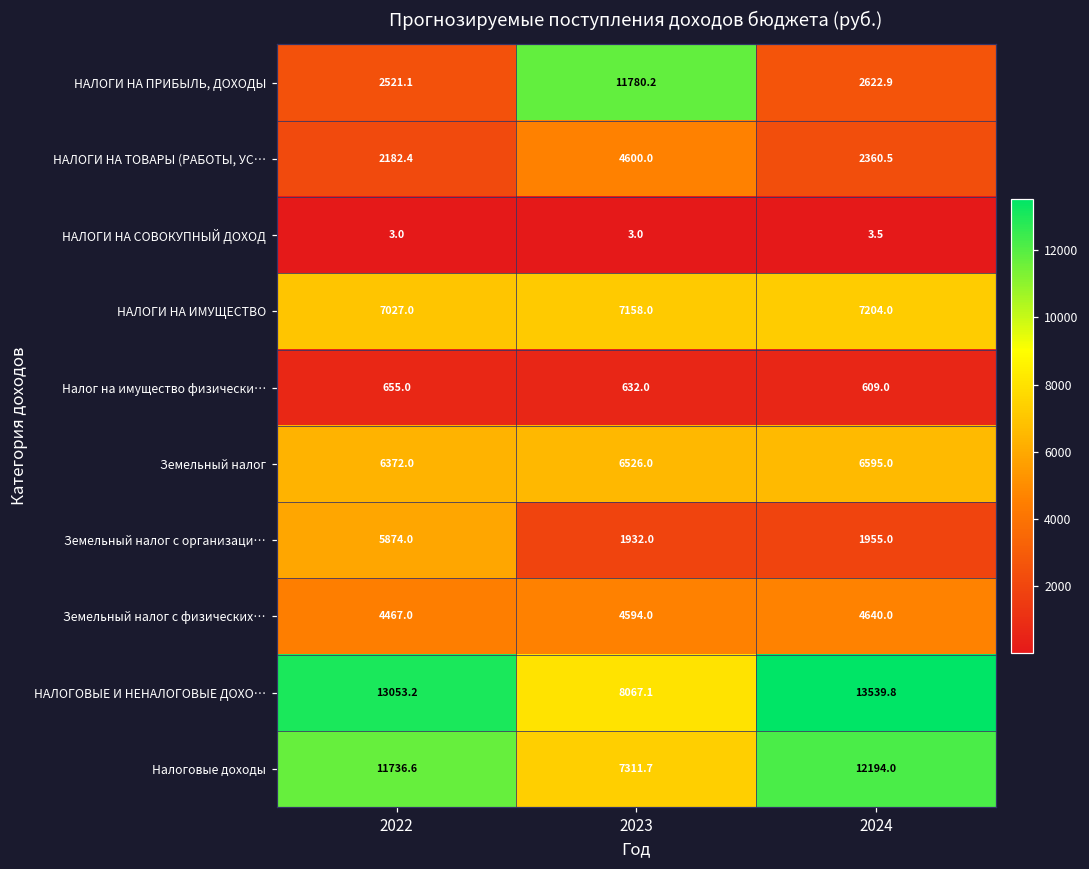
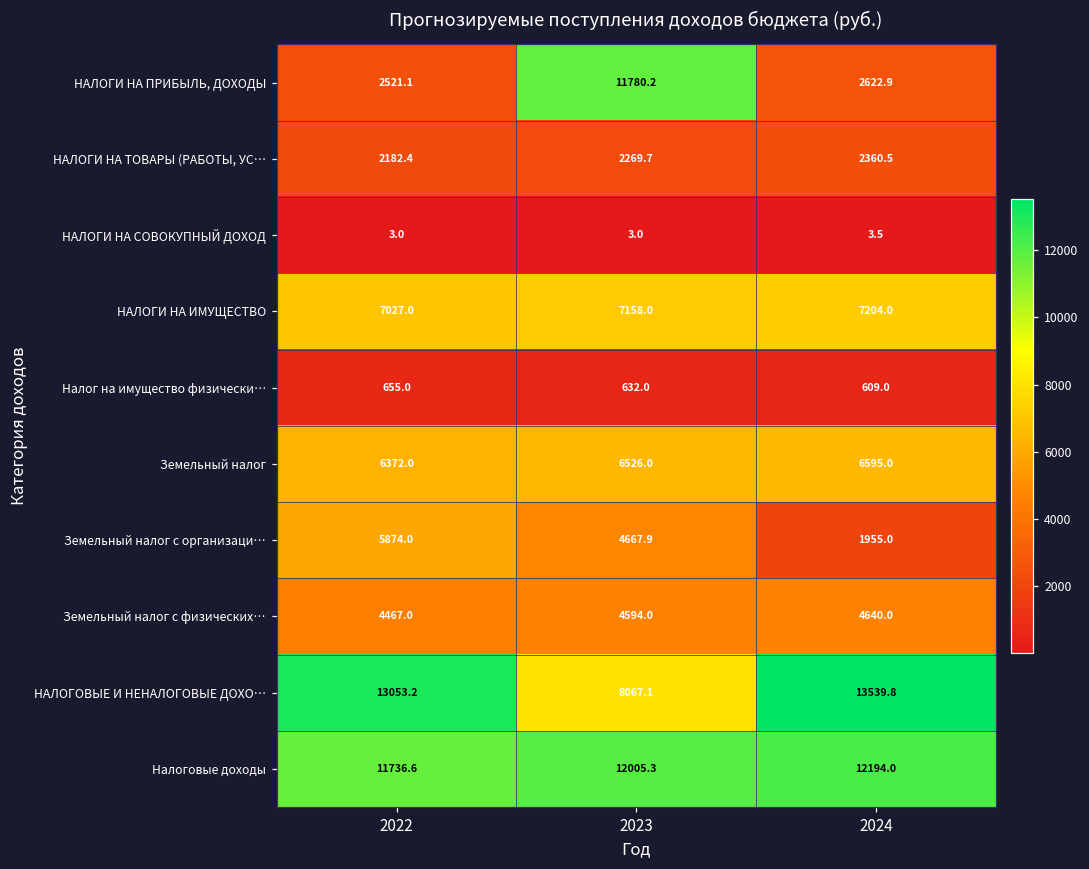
НАЛОГИ НА ТОВАРЫ (РАБОТЫ, УС…, 2023: 4600.0 -> 2269.7
Земельный налог с организаци…, 2023: 1932.0 -> 4667.9
Налоговые доходы, 2023: 7311.7 -> 12005.3
